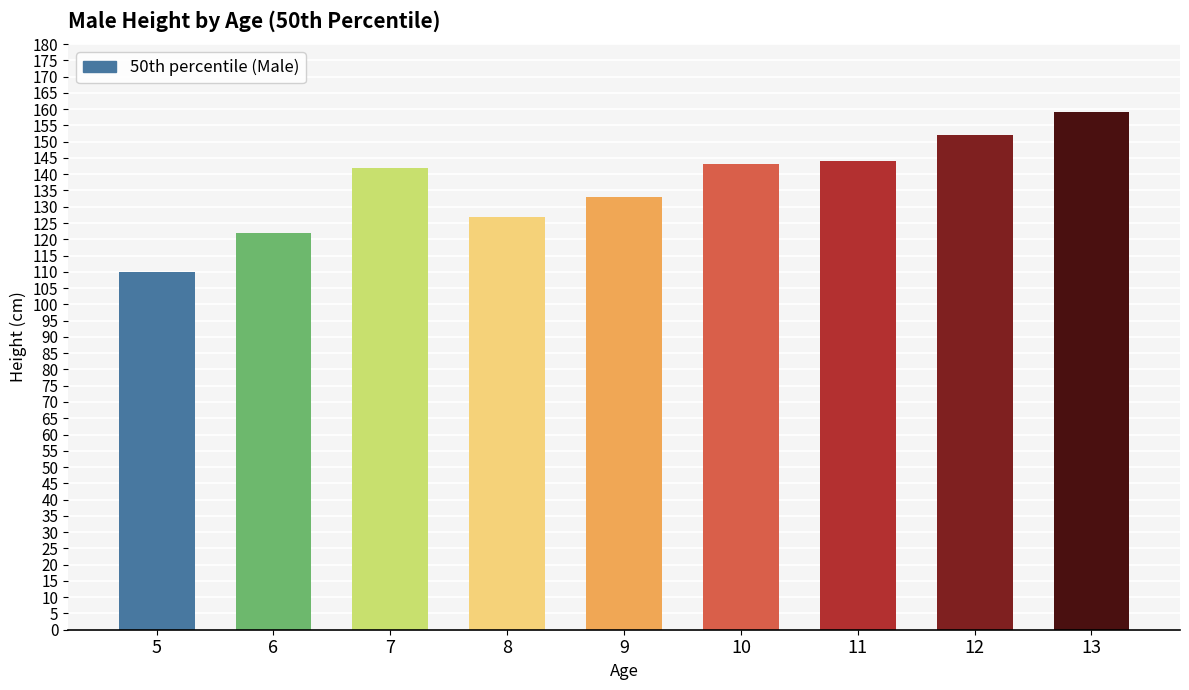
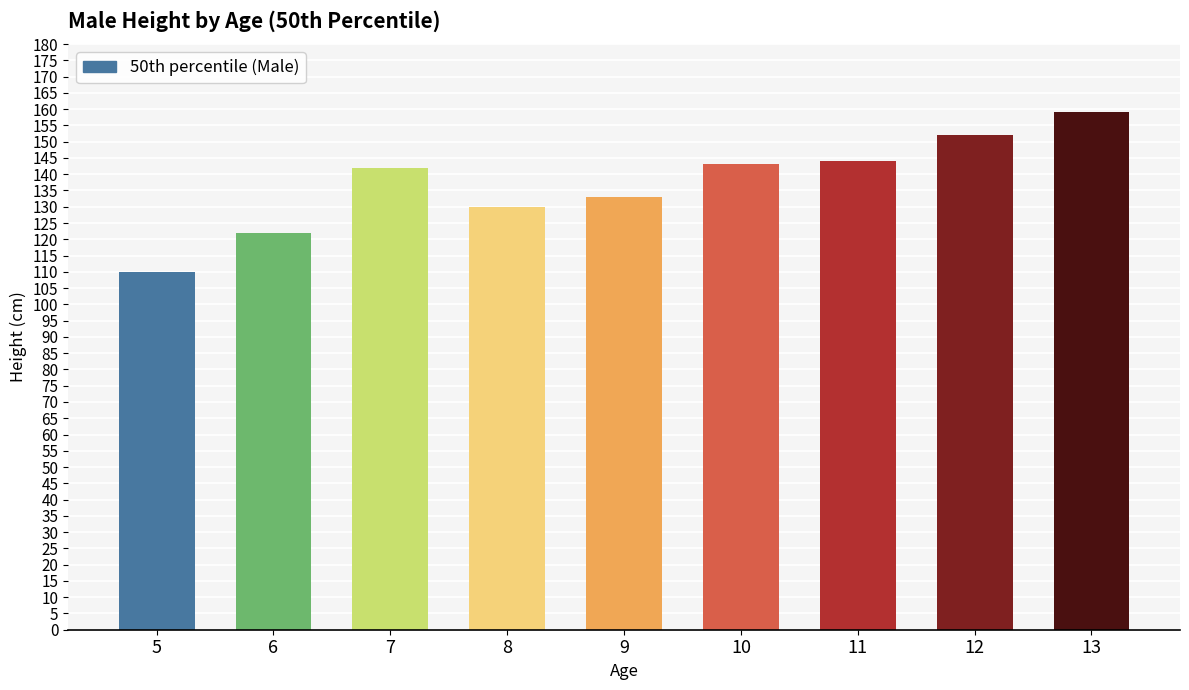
8: 127 -> 130
